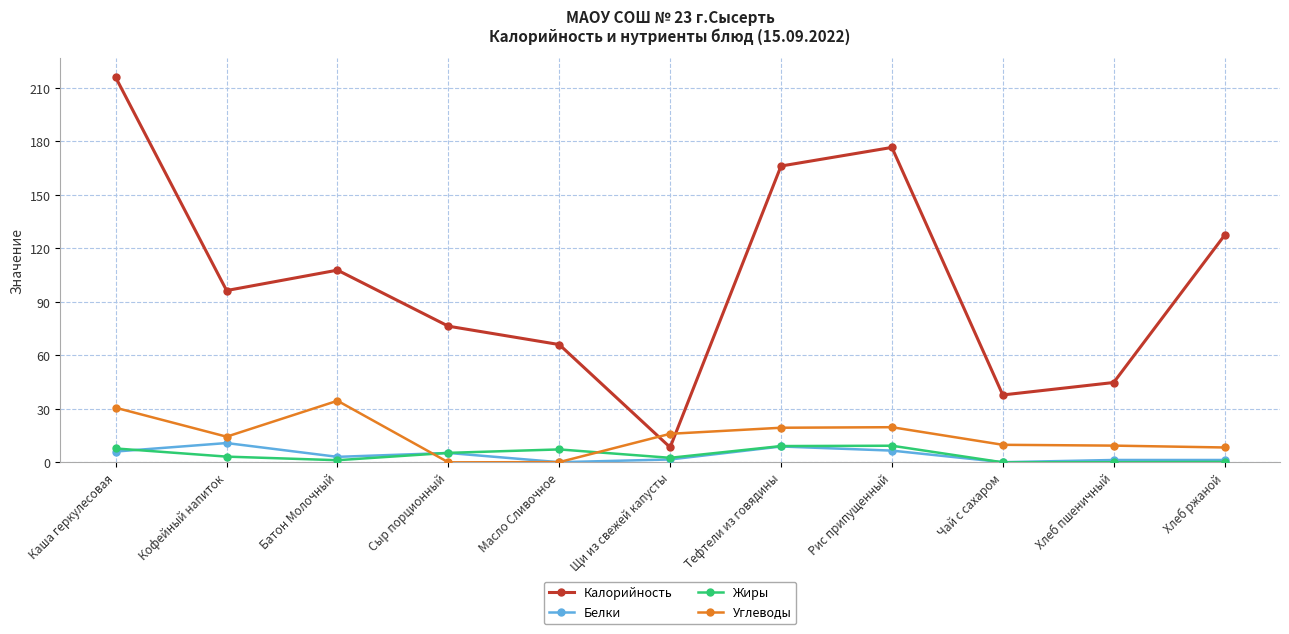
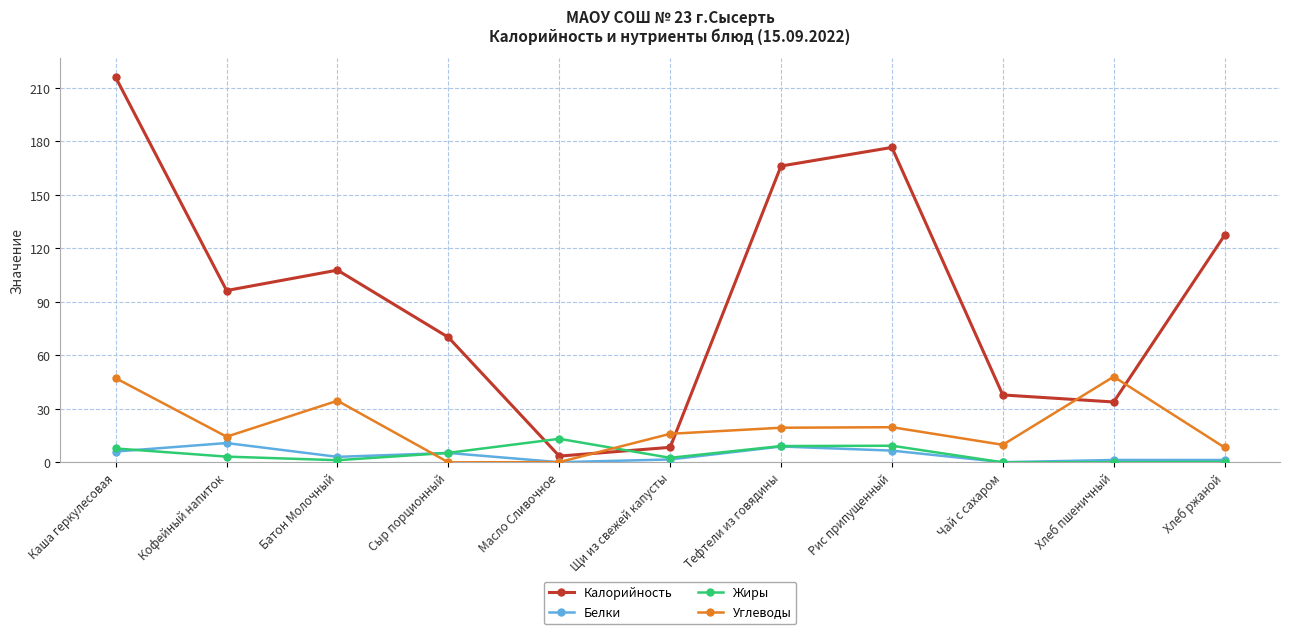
Углеводы, Каша геркулесовая: 31 -> 47
Калорийность, Сыр порционный: 76 -> 70
Калорийность, Масло Сливочное: 66 -> 4
Жиры, Масло Сливочное: 7 -> 13
Калорийность, Хлеб пшеничный: 45 -> 34
Углеводы, Хлеб пшеничный: 9 -> 48
